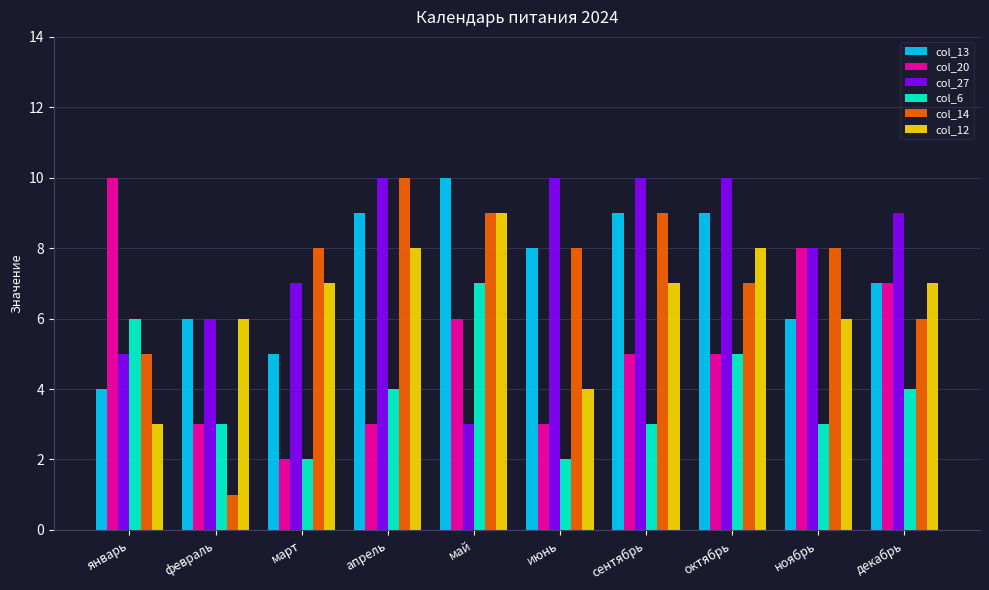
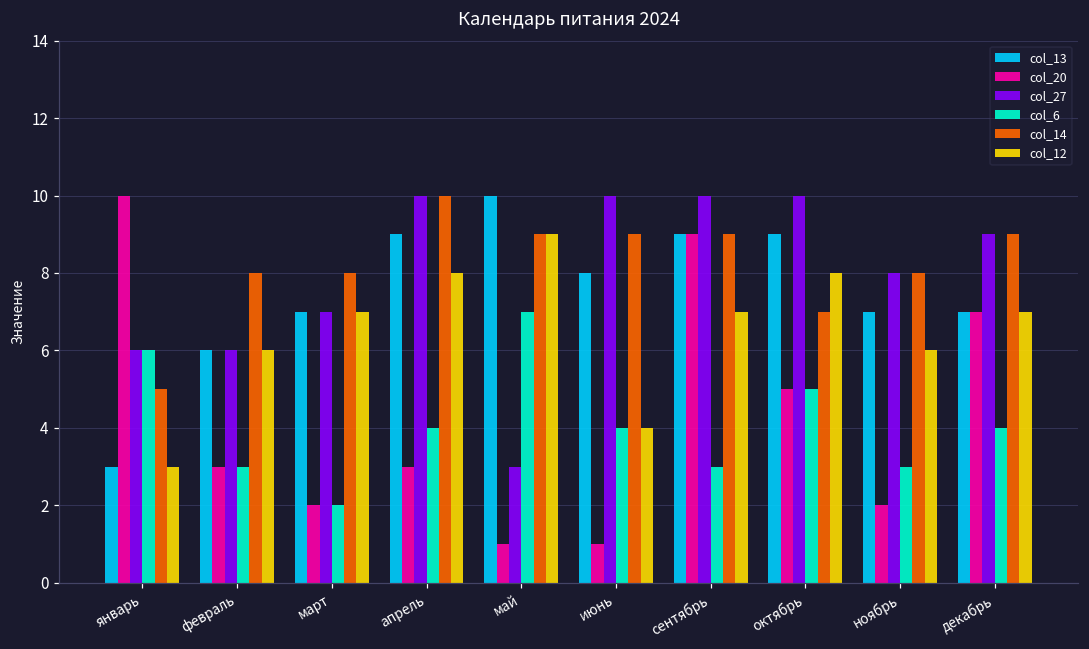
col_13, январь: 4 -> 3
col_27, январь: 5 -> 6
col_14, февраль: 1 -> 8
col_13, март: 5 -> 7
col_20, май: 6 -> 1
col_20, июнь: 3 -> 1
col_6, июнь: 2 -> 4
col_14, июнь: 8 -> 9
col_20, сентябрь: 5 -> 9
col_13, ноябрь: 6 -> 7
col_20, ноябрь: 8 -> 2
col_14, декабрь: 6 -> 9
